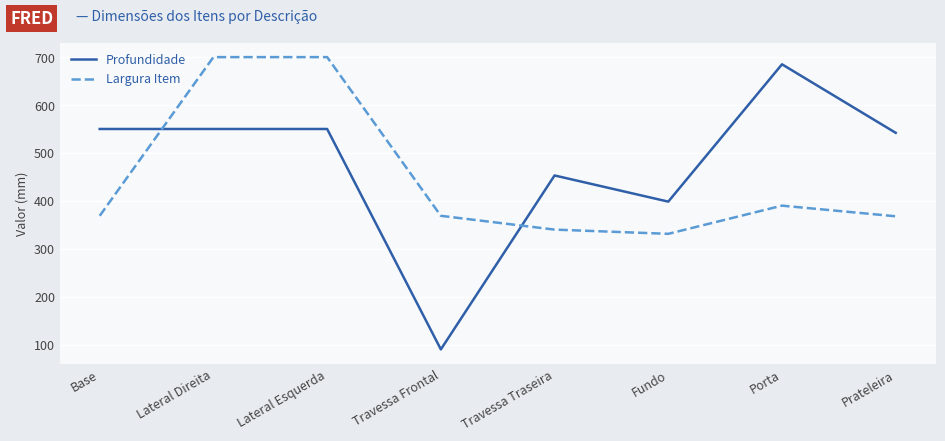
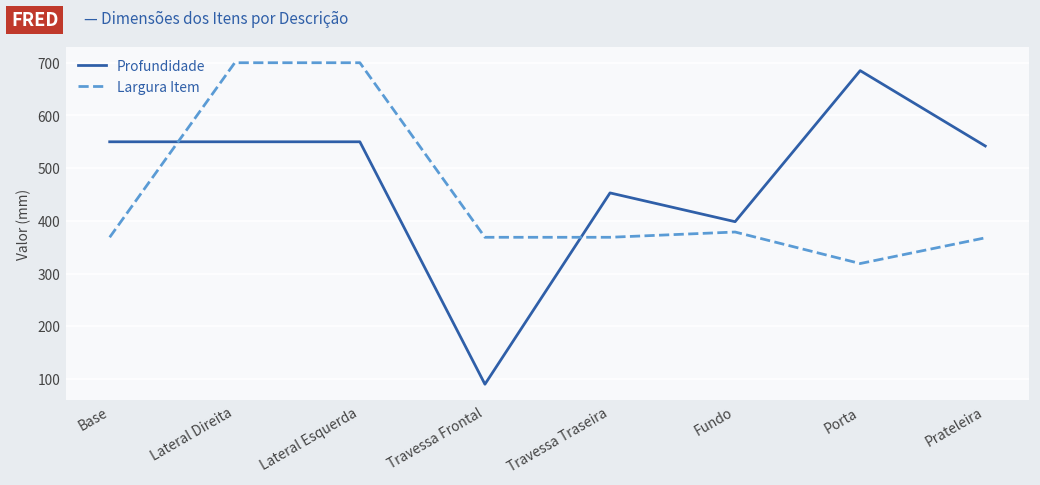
Largura Item, Travessa Traseira: 340 -> 370
Largura Item, Fundo: 330 -> 380
Largura Item, Porta: 390 -> 320
